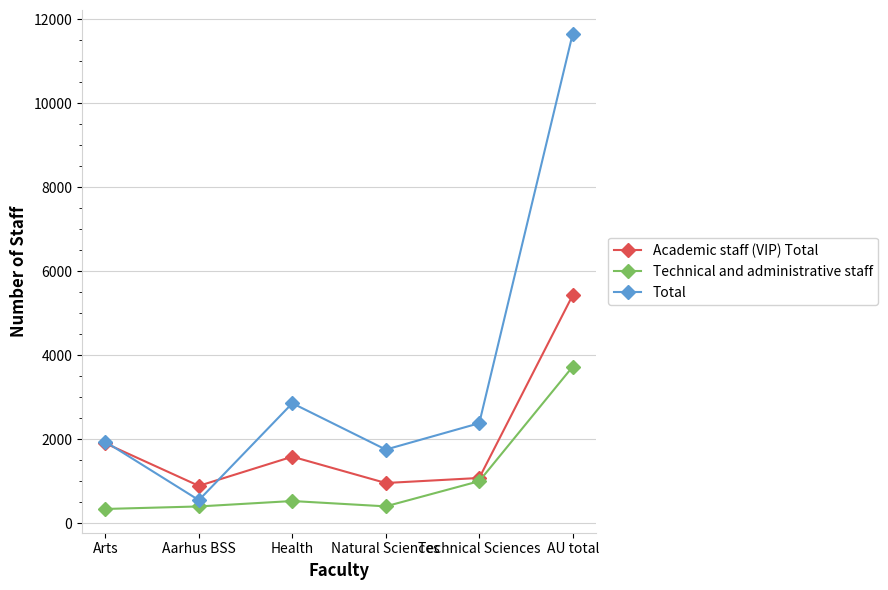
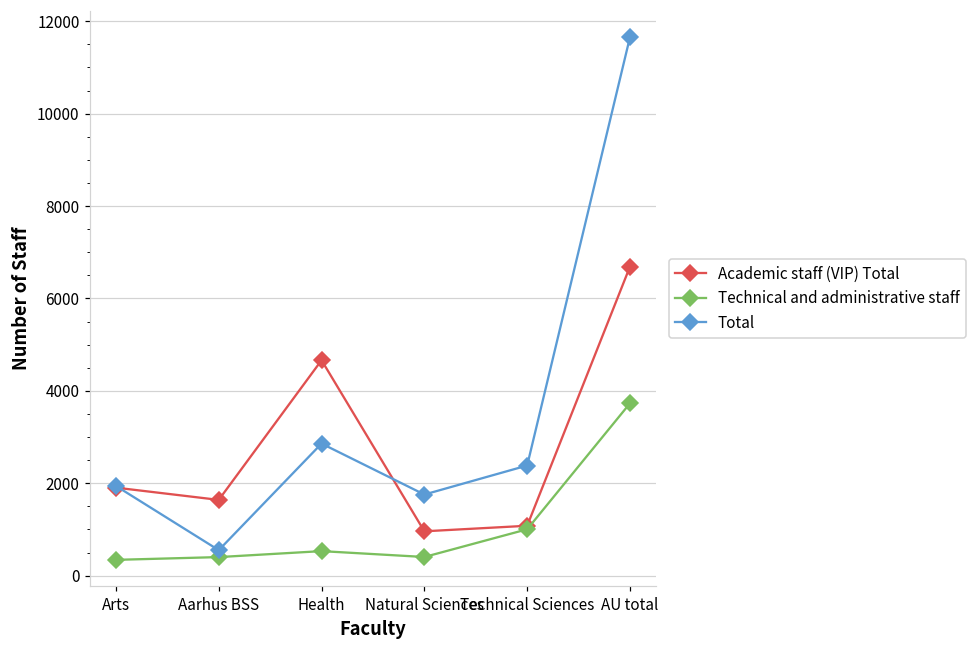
Academic staff (VIP) Total, Aarhus BSS: 900 -> 1600
Academic staff (VIP) Total, Health: 1600 -> 4700
Academic staff (VIP) Total, AU total: 5400 -> 6700
